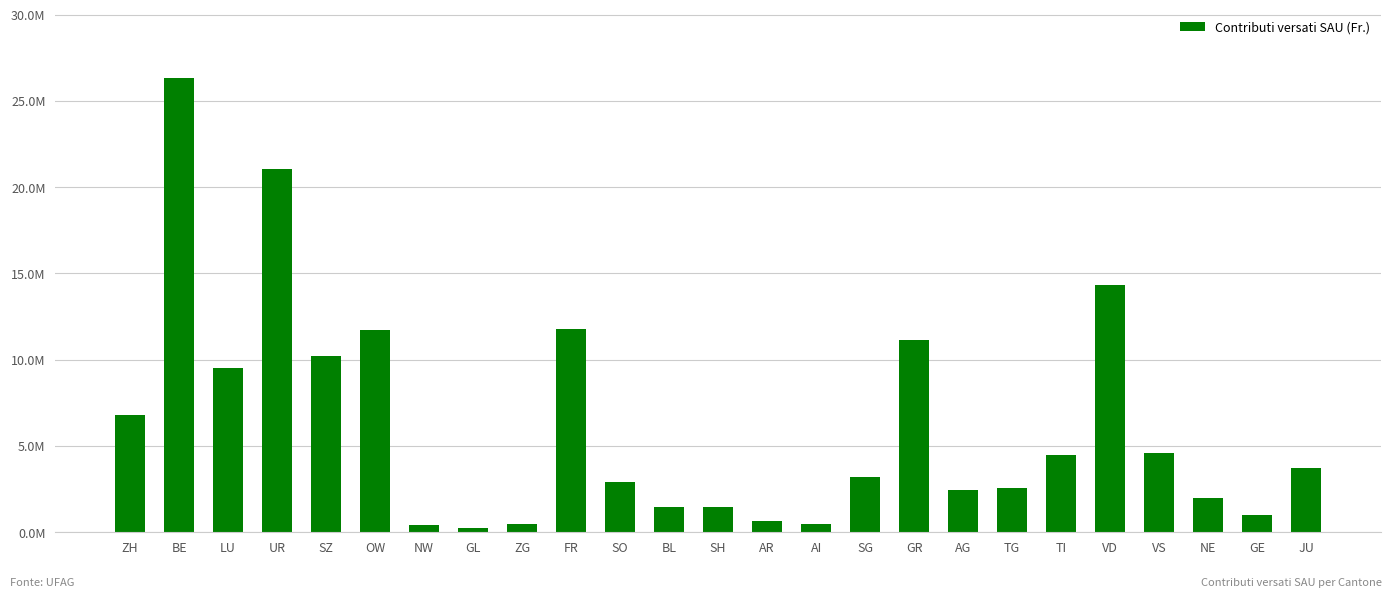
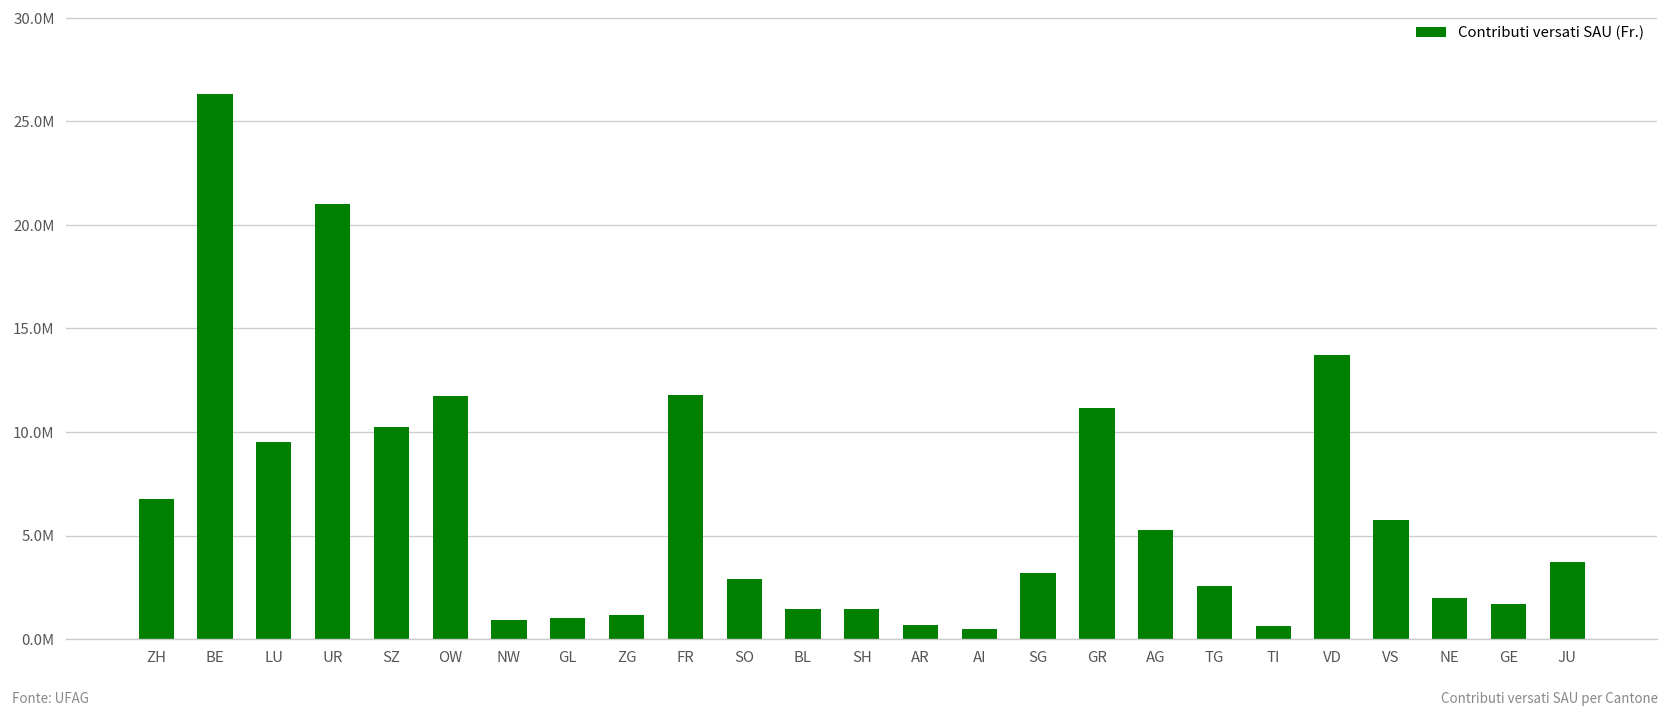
NW: 400000 -> 900000
GL: 200000 -> 1000000
ZG: 500000 -> 1100000
AG: 2500000 -> 5300000
TI: 4500000 -> 600000
VD: 14300000 -> 13700000
VS: 4600000 -> 5700000
GE: 1000000 -> 1700000
